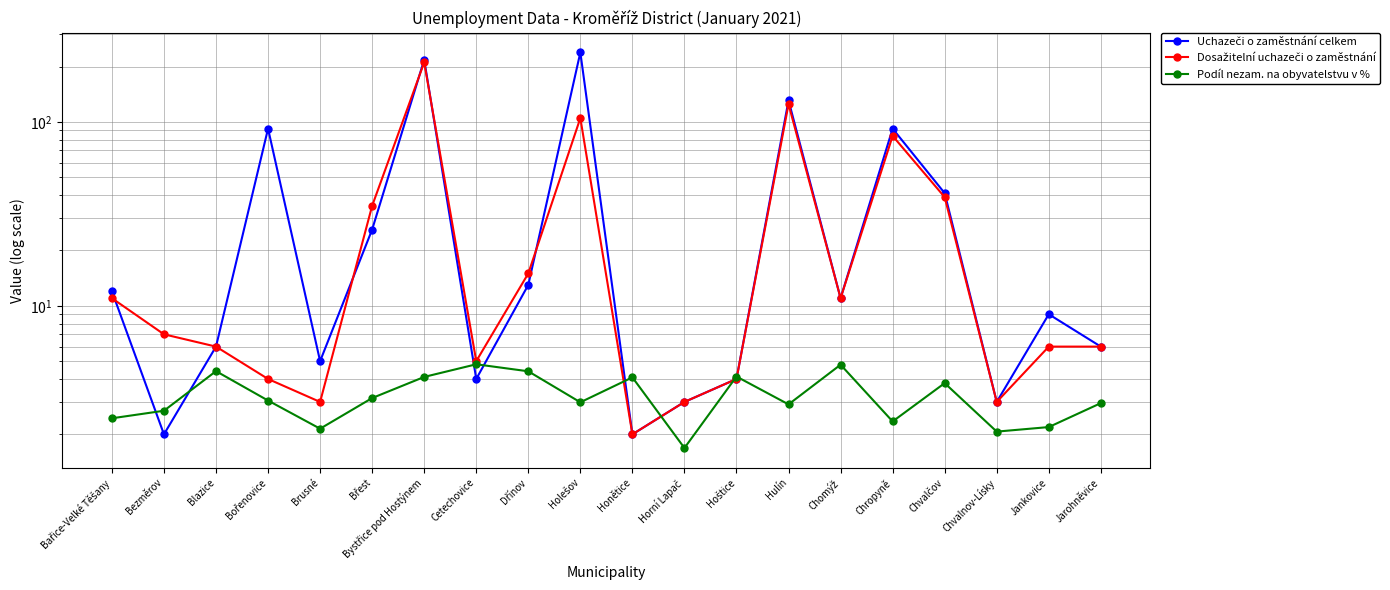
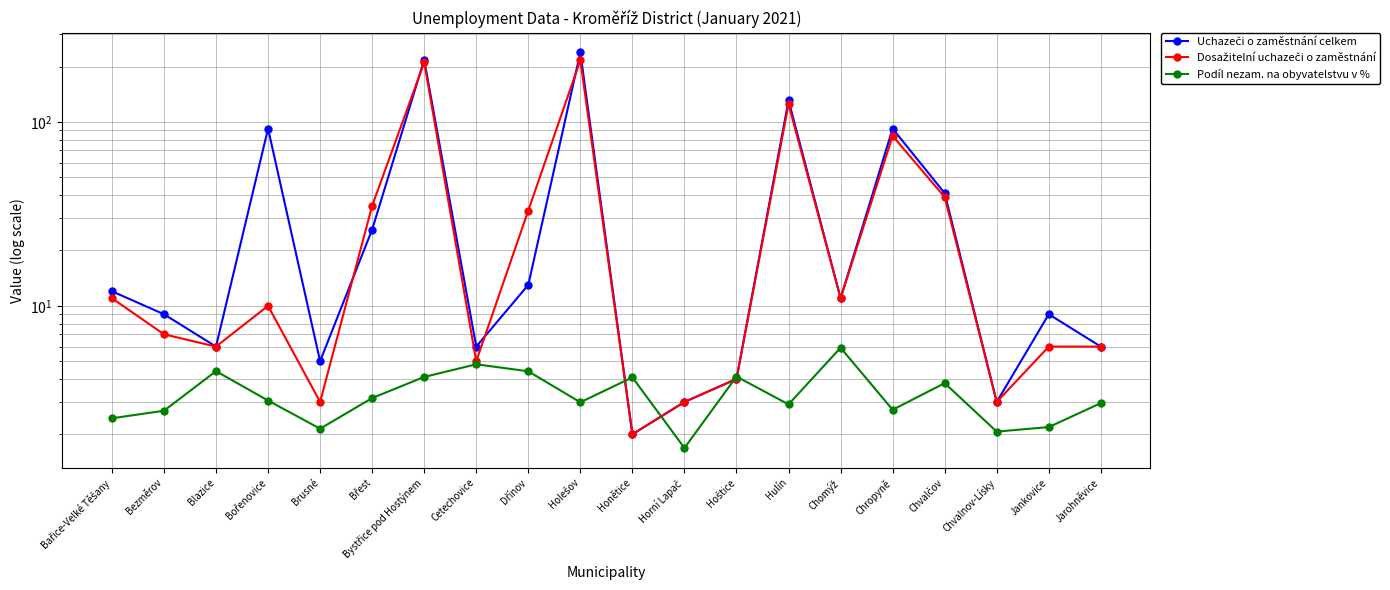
Uchazeči o zaměstnání celkem, Bezměrov: 2 -> 9
Dosažitelní uchazeči o zaměstnání, Bořenovice: 4 -> 10
Uchazeči o zaměstnání celkem, Cetechovice: 4 -> 6
Dosažitelní uchazeči o zaměstnání, Dřínov: 15 -> 33
Dosažitelní uchazeči o zaměstnání, Holešov: 110 -> 220
Podíl nezam. na obyvatelstvu v %, Chomýž: 4.8 -> 5.9
Podíl nezam. na obyvatelstvu v %, Chropyně: 2.4 -> 2.7
